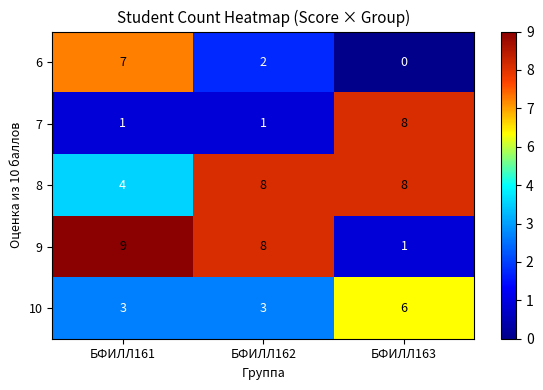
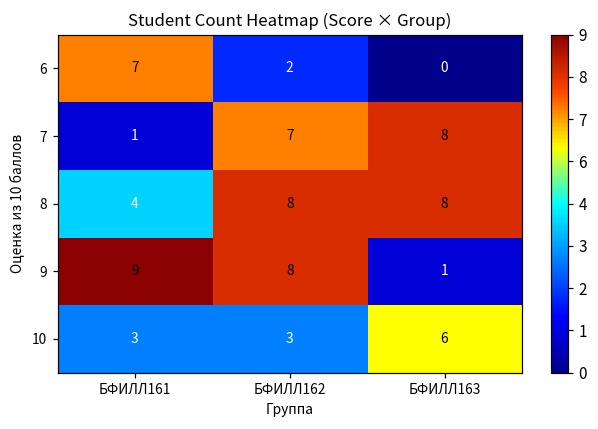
7, БФИЛЛ162: 1 -> 7
